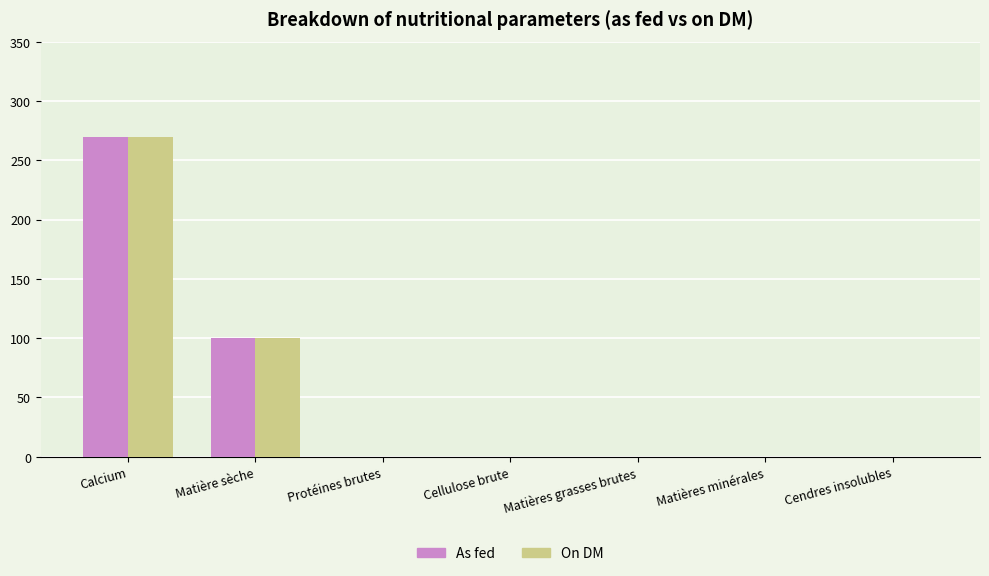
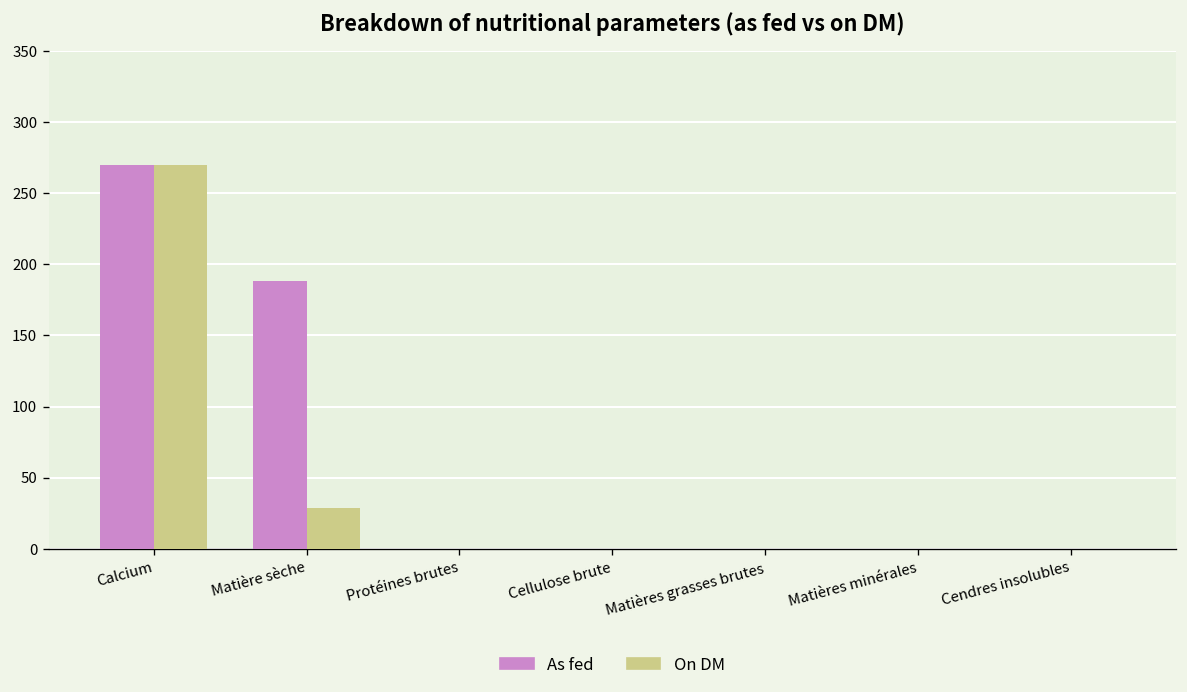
As fed, Matière sèche: 100 -> 188
On DM, Matière sèche: 100 -> 29
